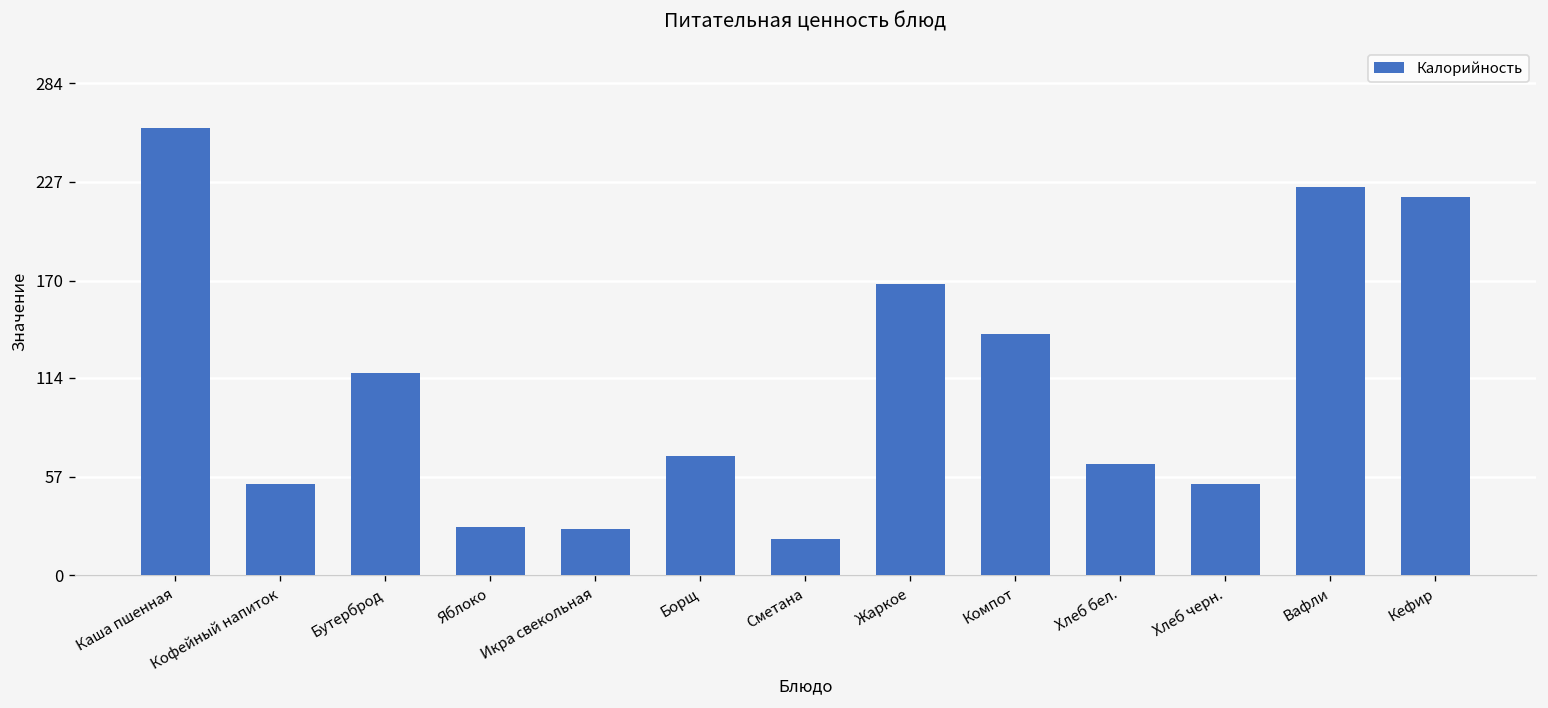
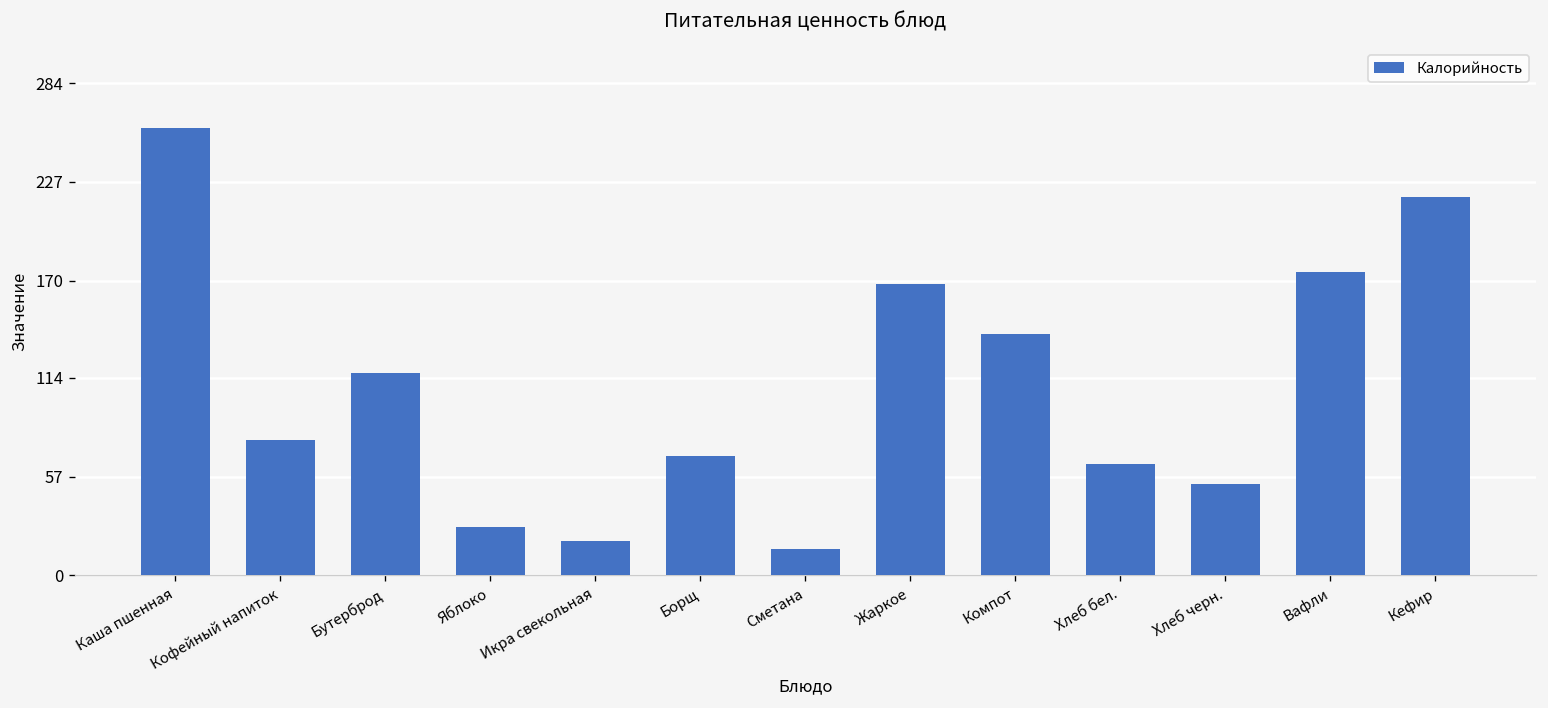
Кофейный напиток: 53 -> 78
Икра свекольная: 27 -> 20
Сметана: 21 -> 15
Вафли: 224 -> 175
